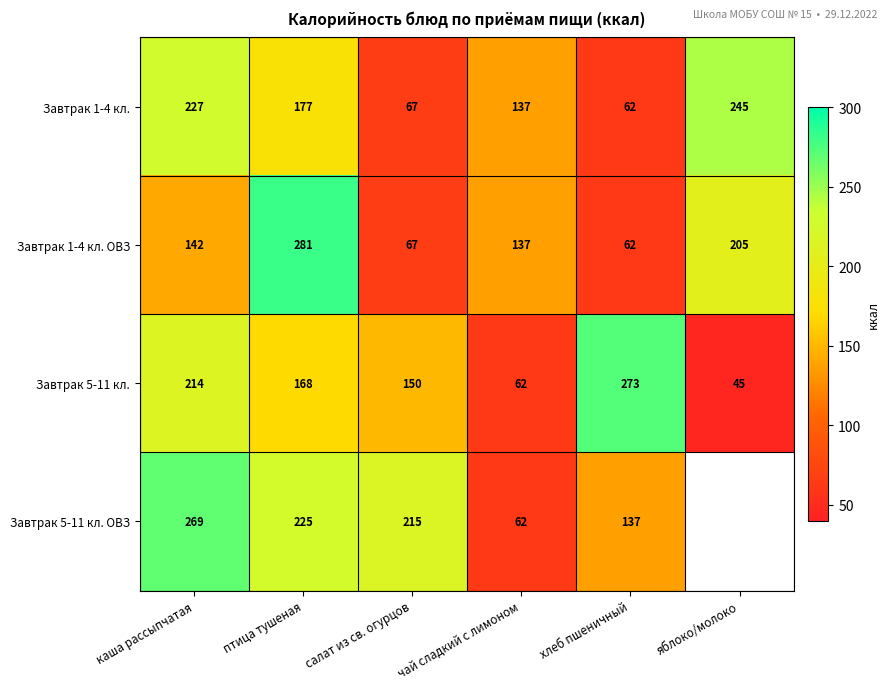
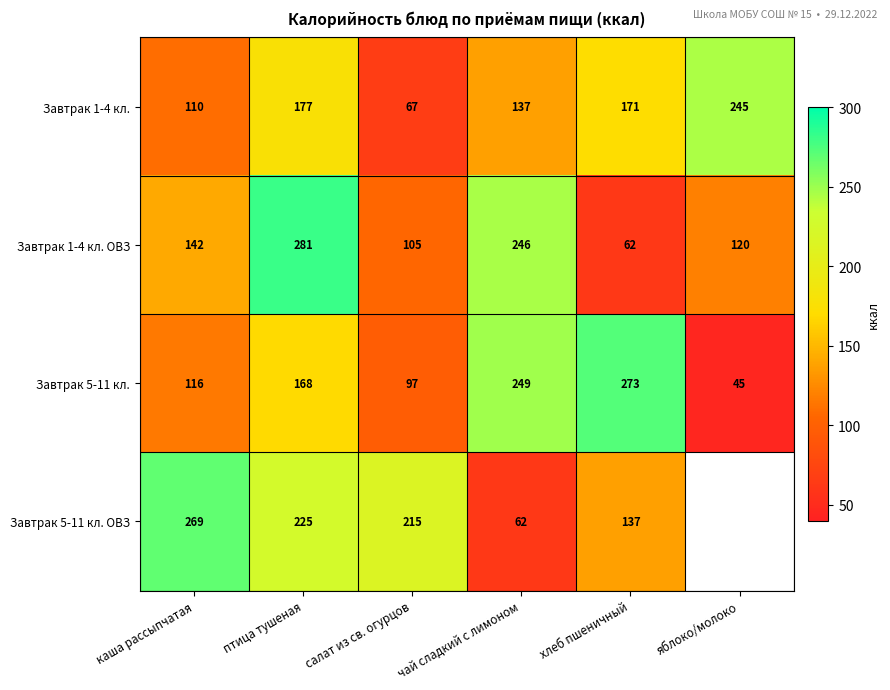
Завтрак 1-4 кл., каша рассыпчатая: 227 -> 110
Завтрак 1-4 кл., хлеб пшеничный: 62 -> 171
Завтрак 1-4 кл. ОВЗ, салат из св. огурцов: 67 -> 105
Завтрак 1-4 кл. ОВЗ, чай сладкий с лимоном: 137 -> 246
Завтрак 1-4 кл. ОВЗ, яблоко/молоко: 205 -> 120
Завтрак 5-11 кл., каша рассыпчатая: 214 -> 116
Завтрак 5-11 кл., салат из св. огурцов: 150 -> 97
Завтрак 5-11 кл., чай сладкий с лимоном: 62 -> 249
